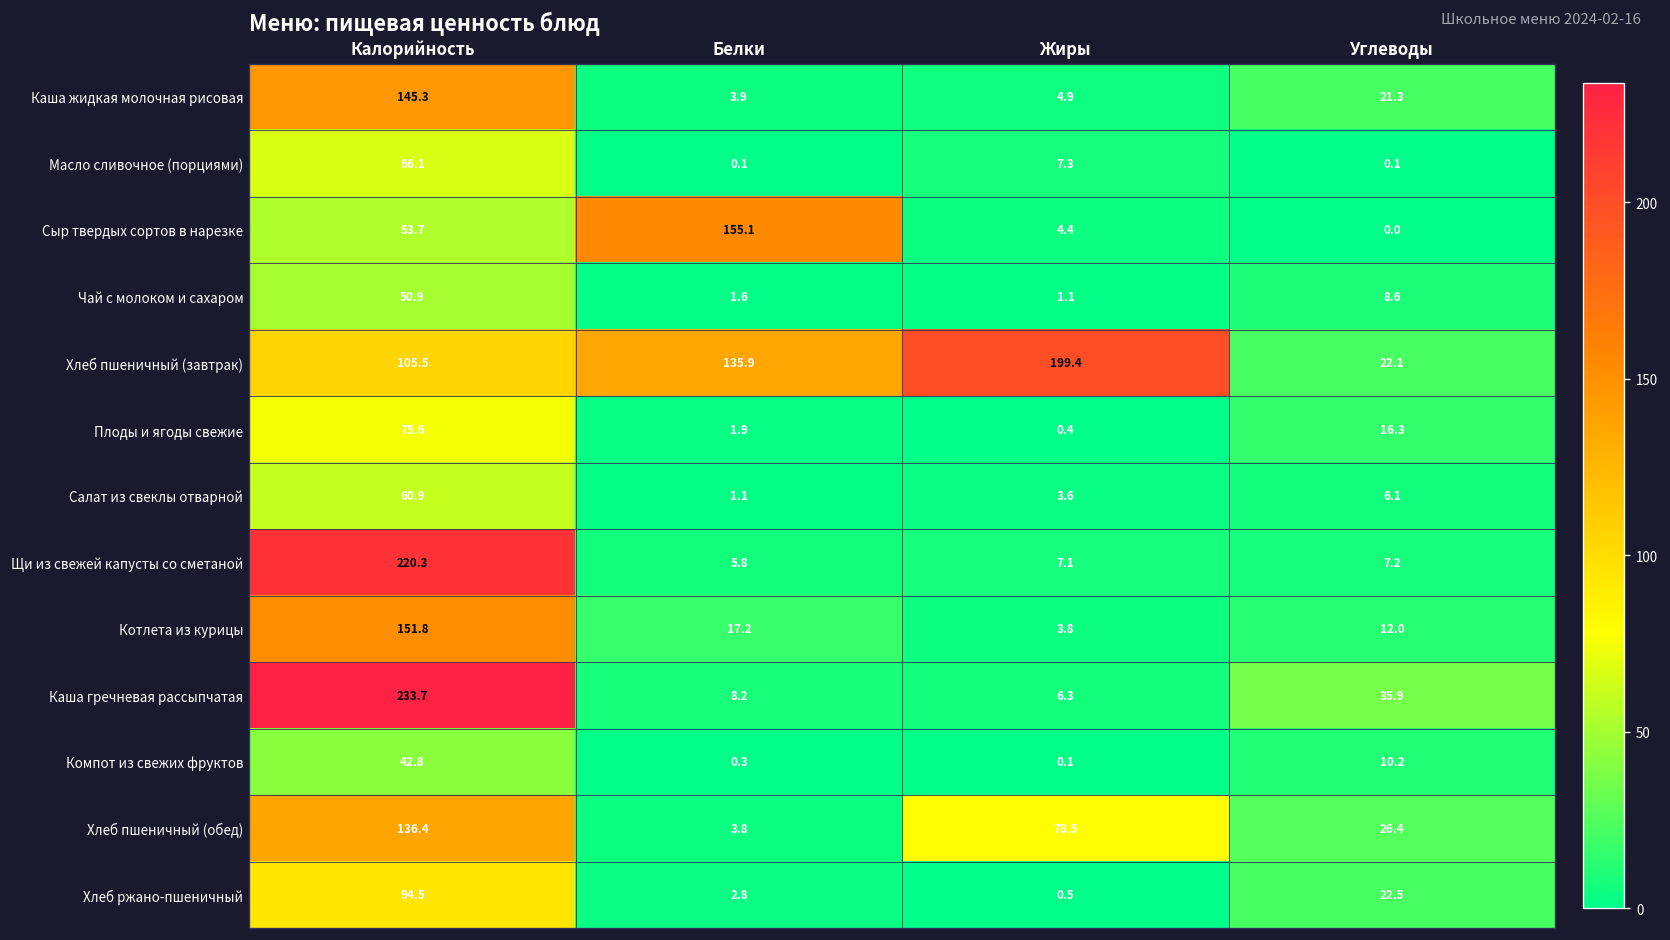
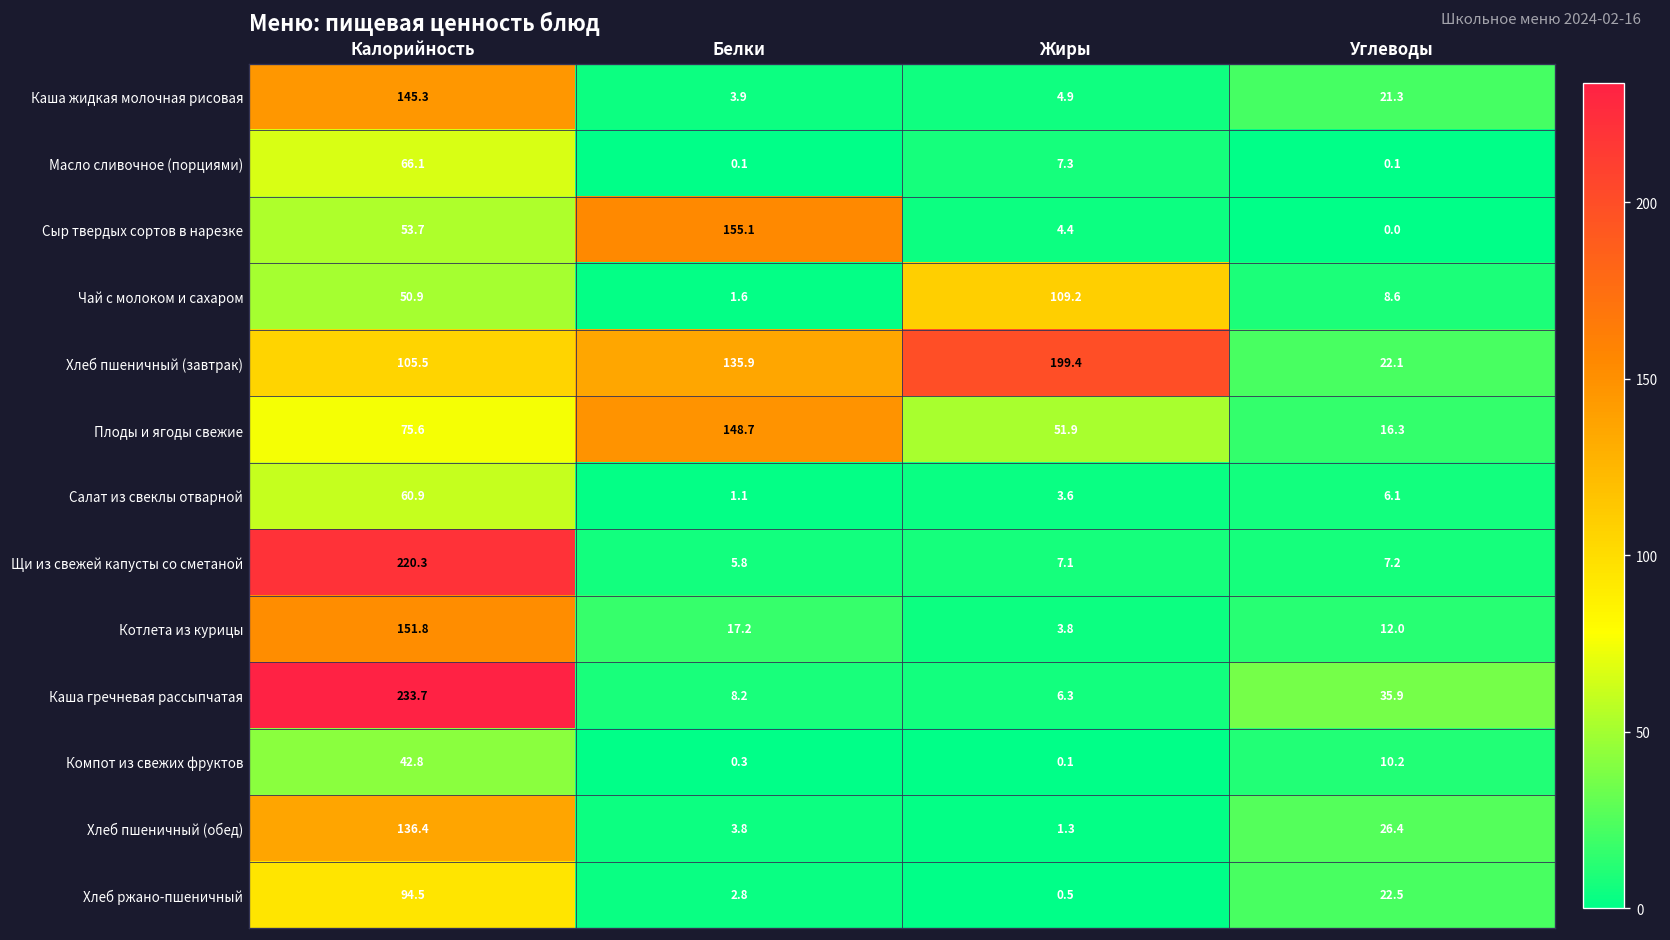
Чай с молоком и сахаром, Жиры: 1.1 -> 109.2
Плоды и ягоды свежие, Белки: 1.9 -> 148.7
Плоды и ягоды свежие, Жиры: 0.4 -> 51.9
Хлеб пшеничный (обед), Жиры: 78.5 -> 1.3
